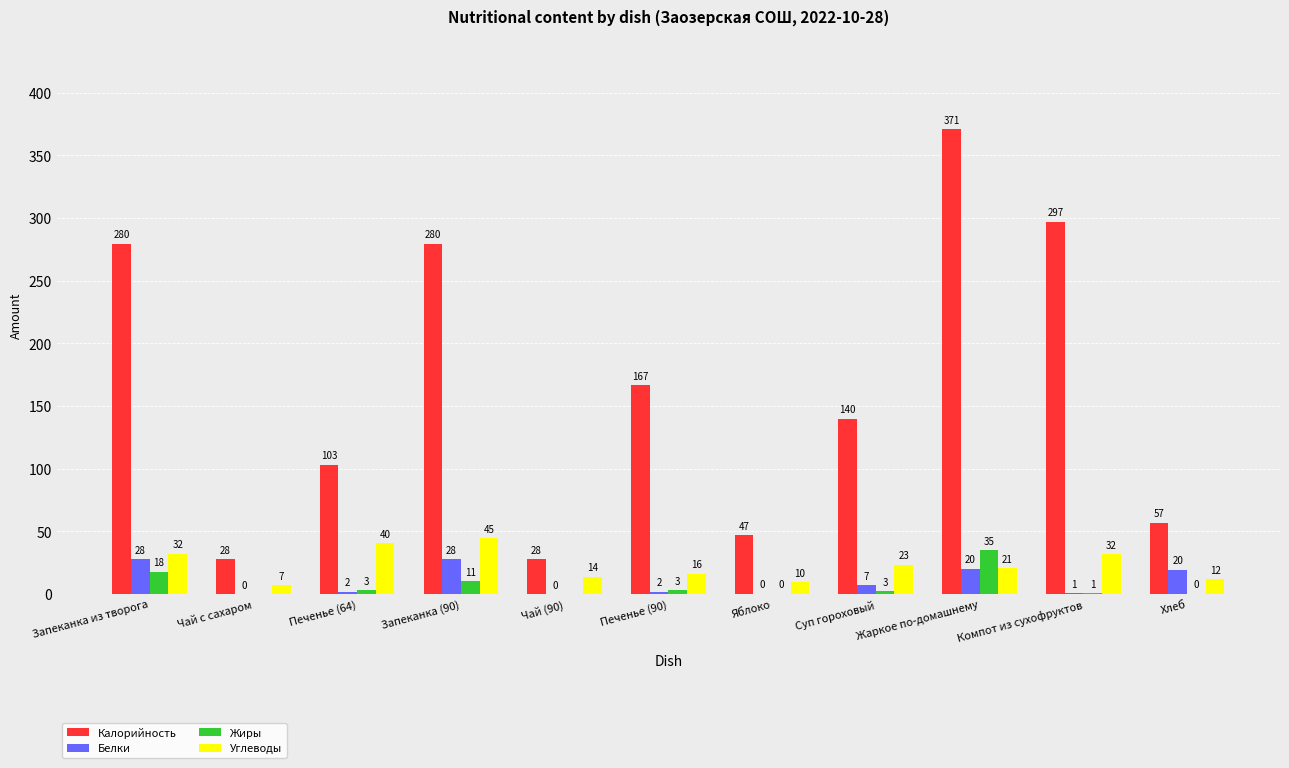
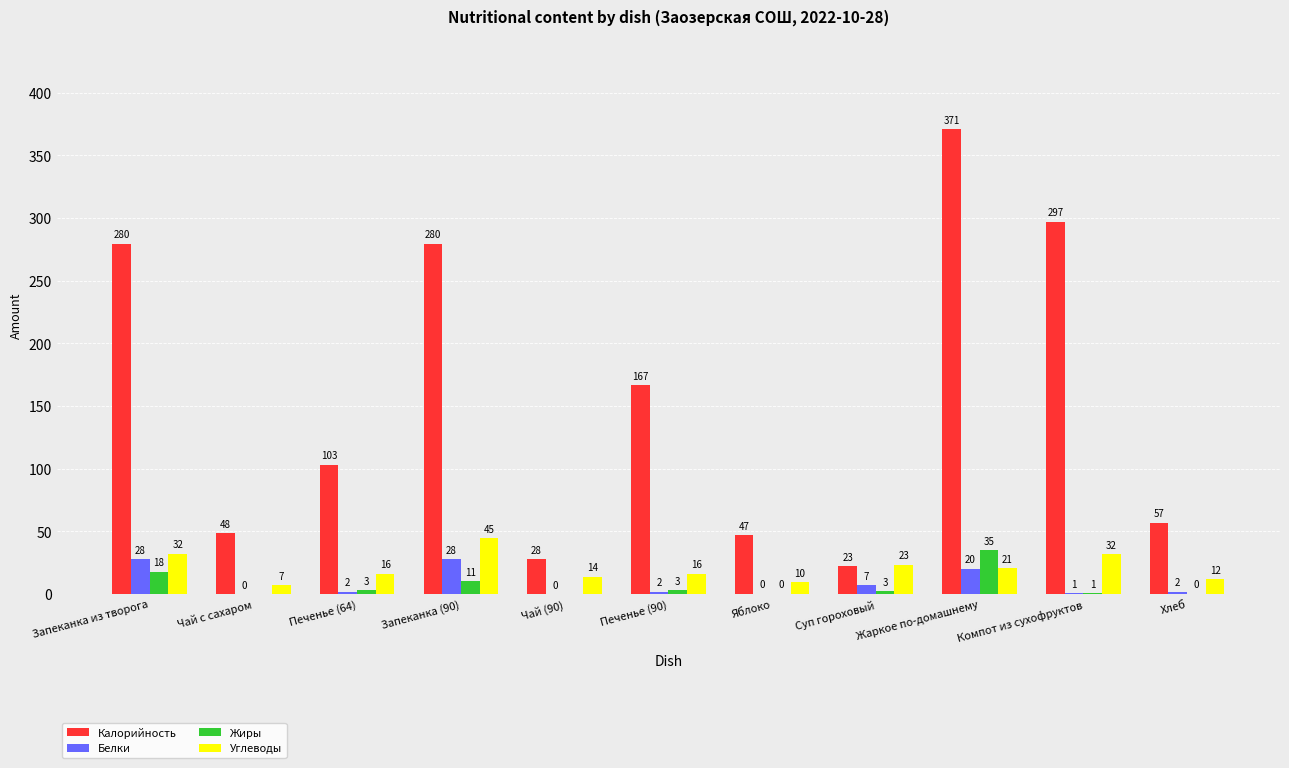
Калорийность, Чай с сахаром: 28 -> 48
Углеводы, Печенье (64): 40 -> 16
Калорийность, Суп гороховый: 140 -> 23
Белки, Хлеб: 20 -> 2
